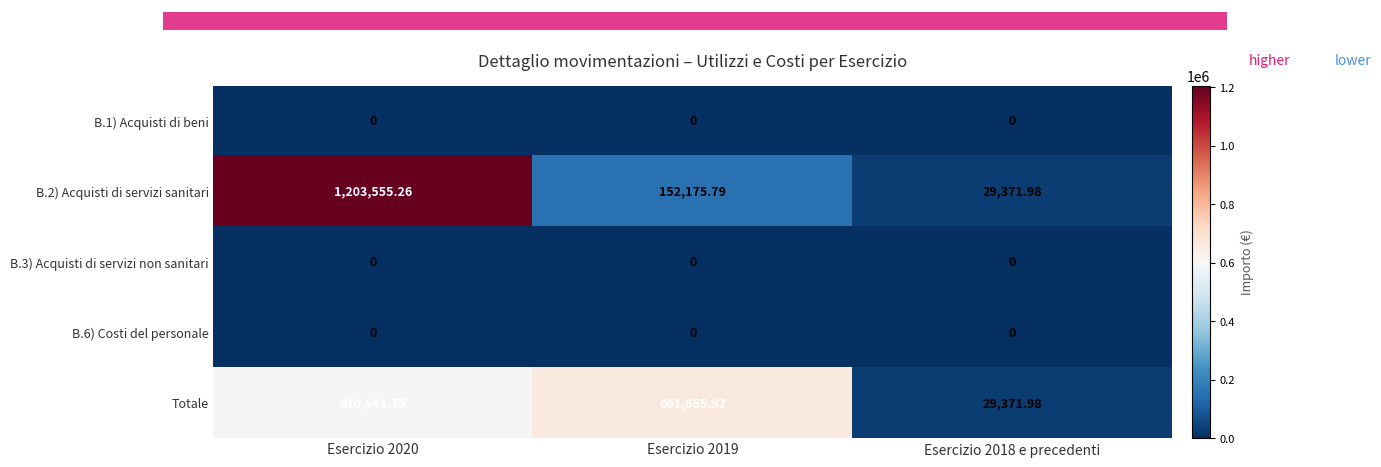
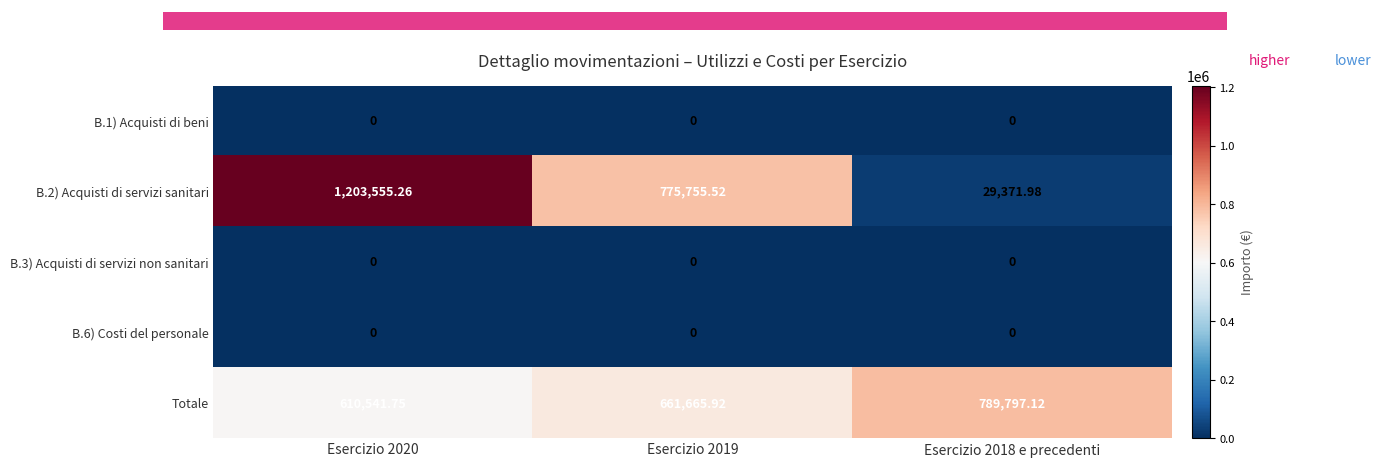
Dettaglio movimentazioni – Utilizzi e Costi per Esercizio, B.2) Acquisti di servizi sanitari, Esercizio 2019: 152,175.79 -> 775,755.52
Dettaglio movimentazioni – Utilizzi e Costi per Esercizio, Totale, Esercizio 2018 e precedenti: 29,371.98 -> 789,797.12
